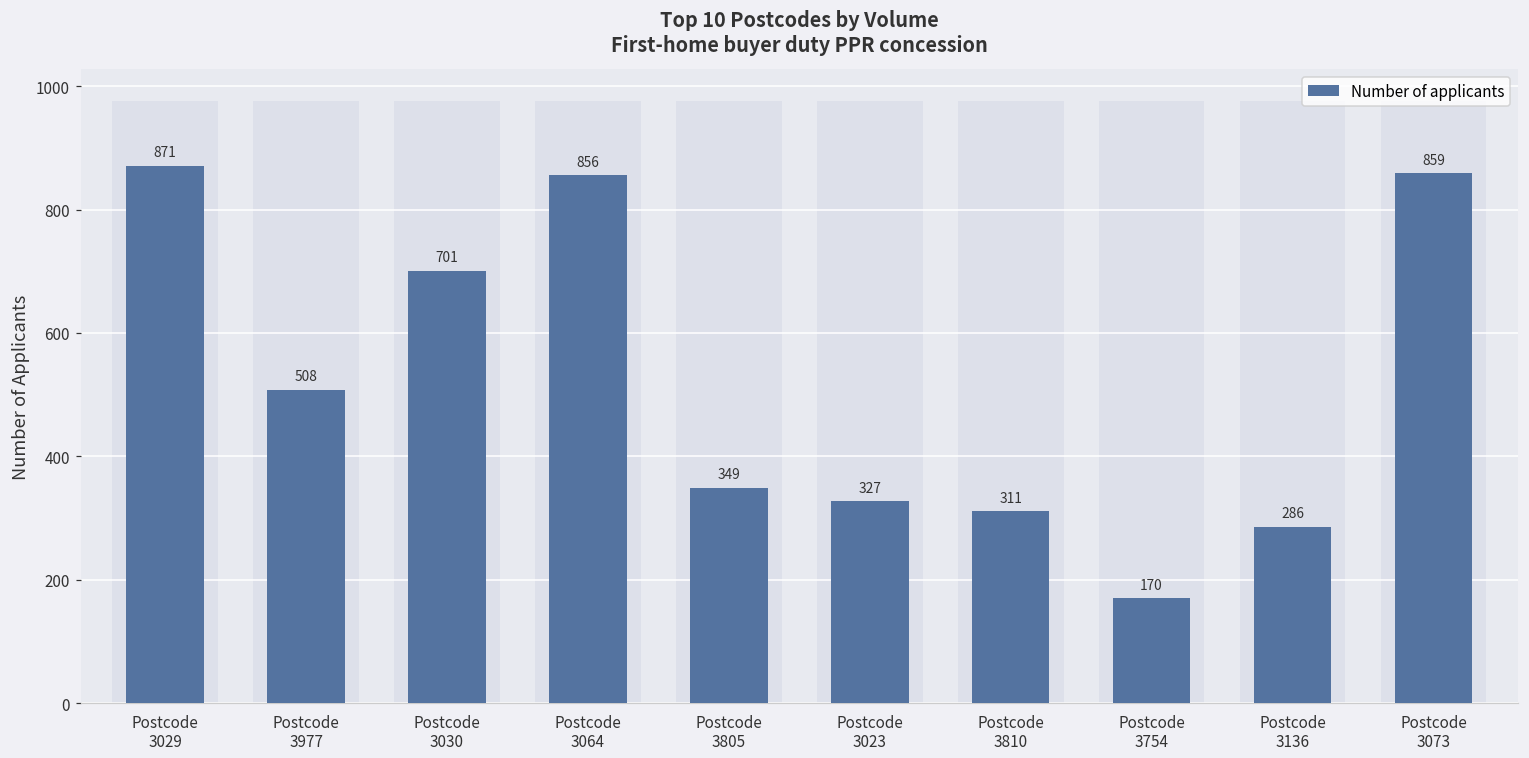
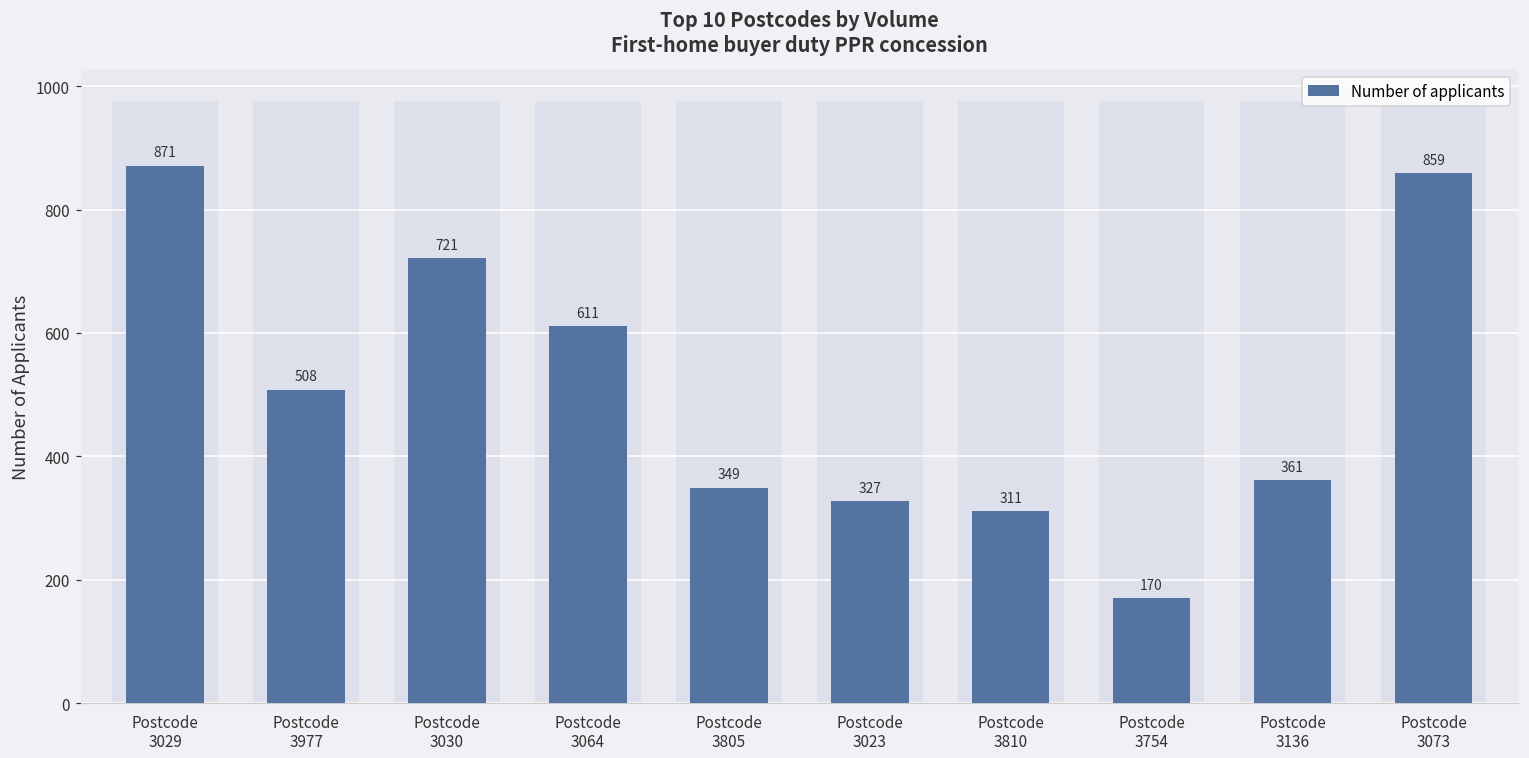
Postcode 3030: 701 -> 721
Postcode 3064: 856 -> 611
Postcode 3136: 286 -> 361
